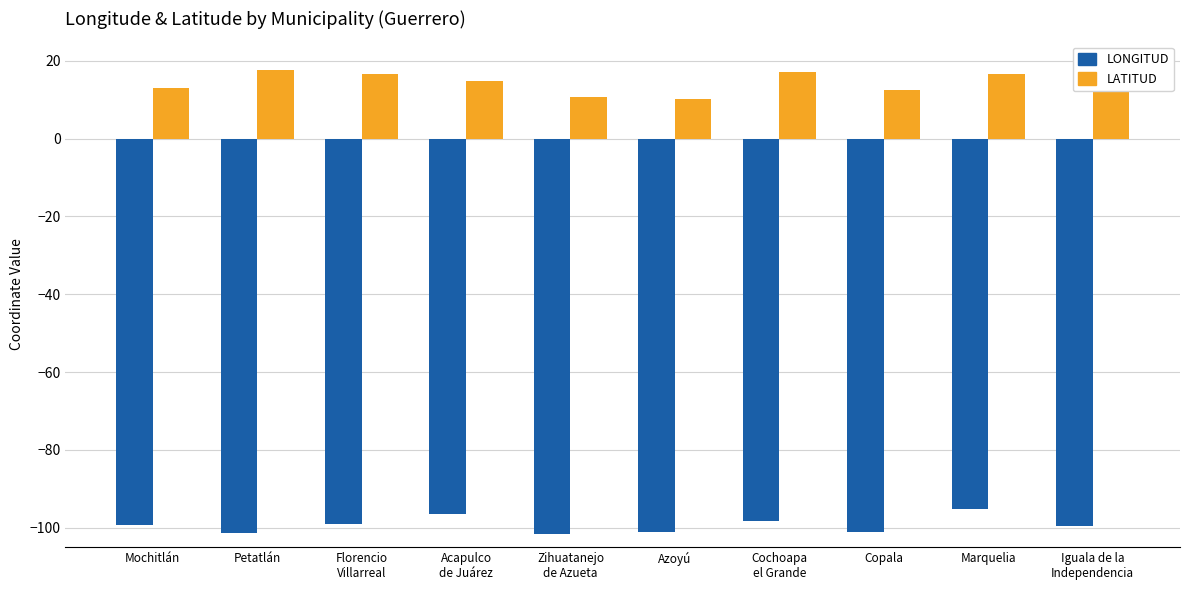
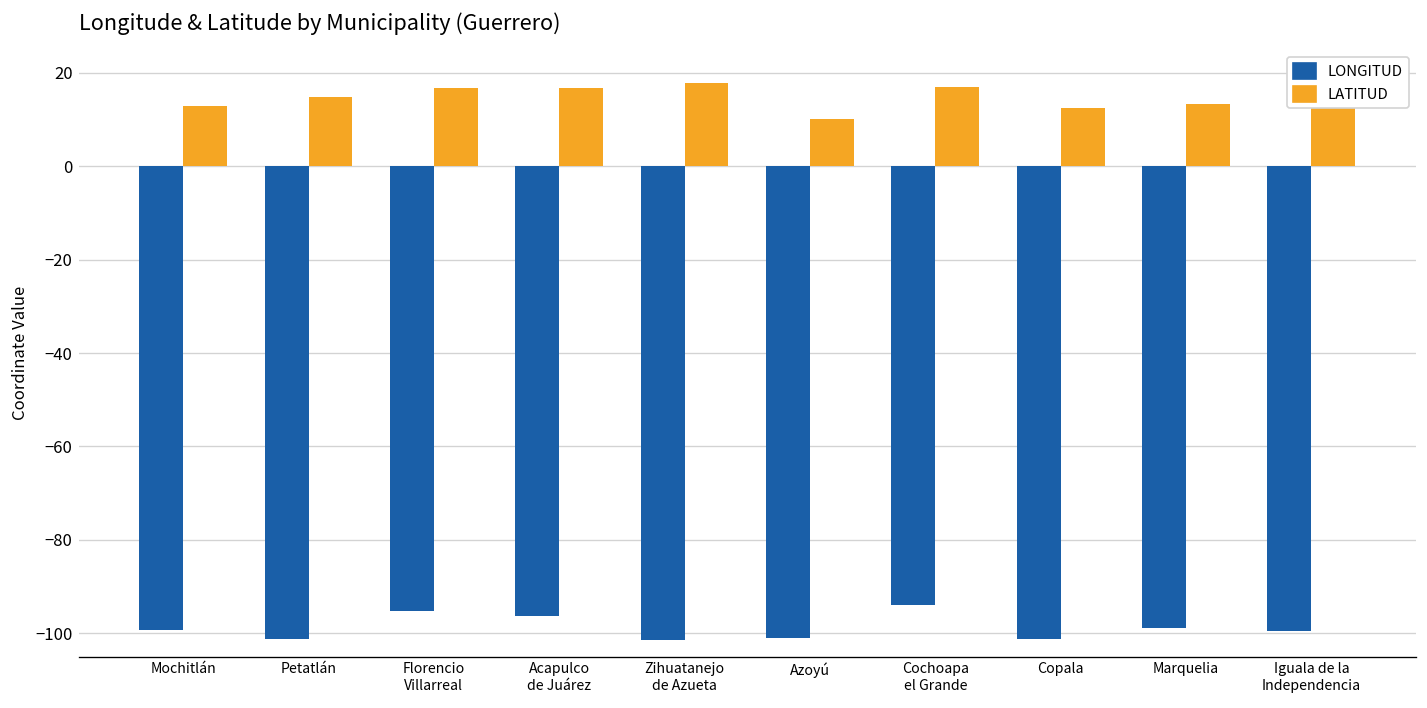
LATITUD, Petatlán: 18 -> 15
LONGITUD, Florencio Villarreal: -99 -> -95
LATITUD, Acapulco de Juárez: 15 -> 17
LATITUD, Zihuatanejo de Azueta: 11 -> 18
LONGITUD, Cochoapa el Grande: -98 -> -94
LONGITUD, Marquelia: -95 -> -99
LATITUD, Marquelia: 17 -> 13
